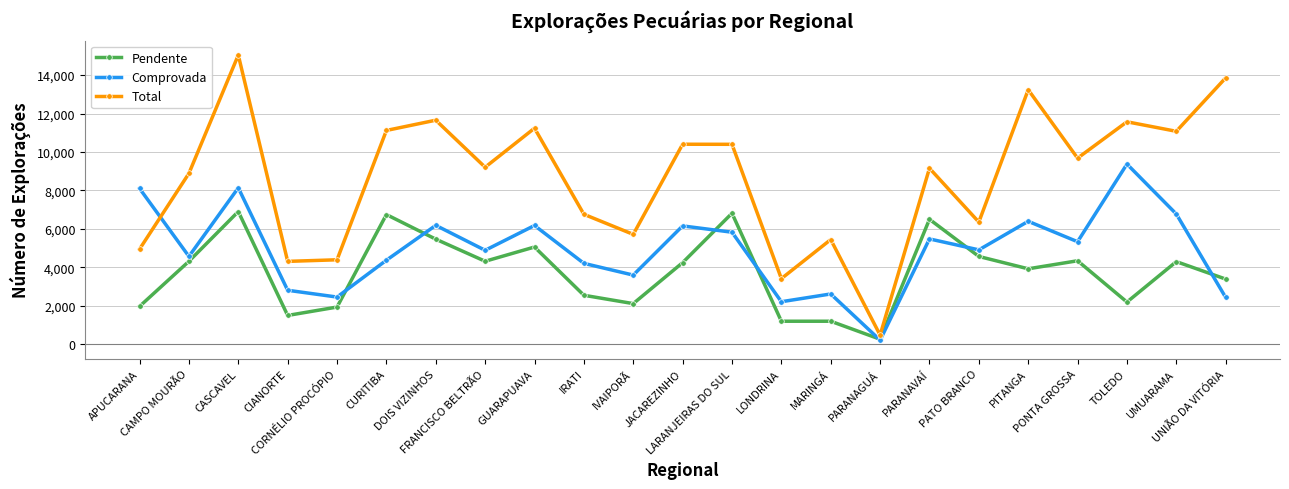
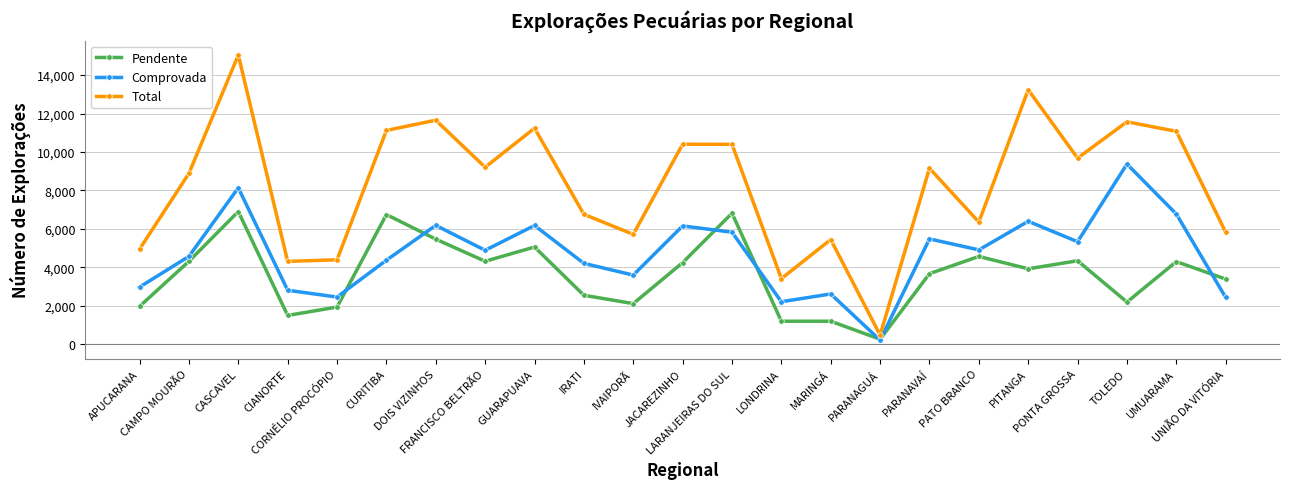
Comprovada, APUCARANA: 8,100 -> 3,000
Pendente, PARANAVAÍ: 6,500 -> 3,700
Total, UNIÃO DA VITÓRIA: 13,900 -> 5,800
